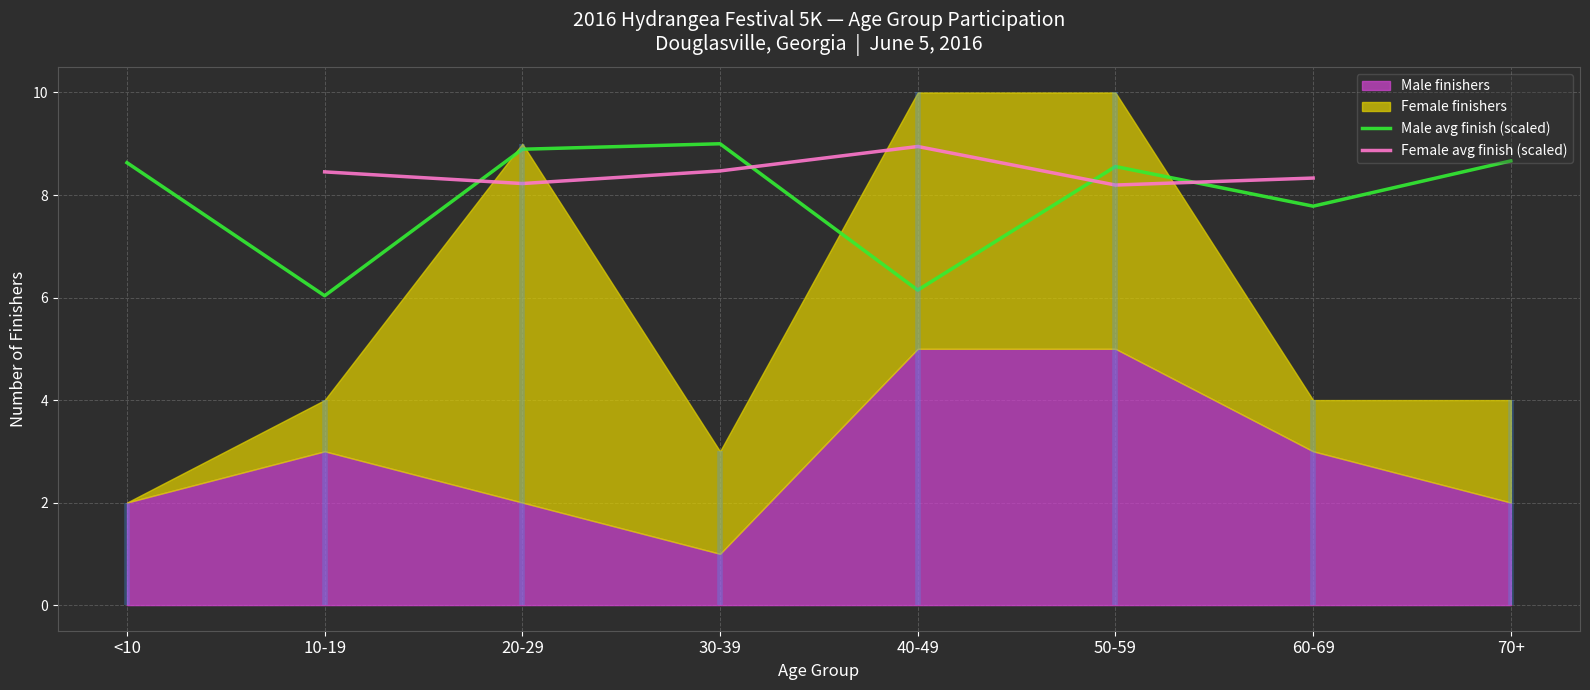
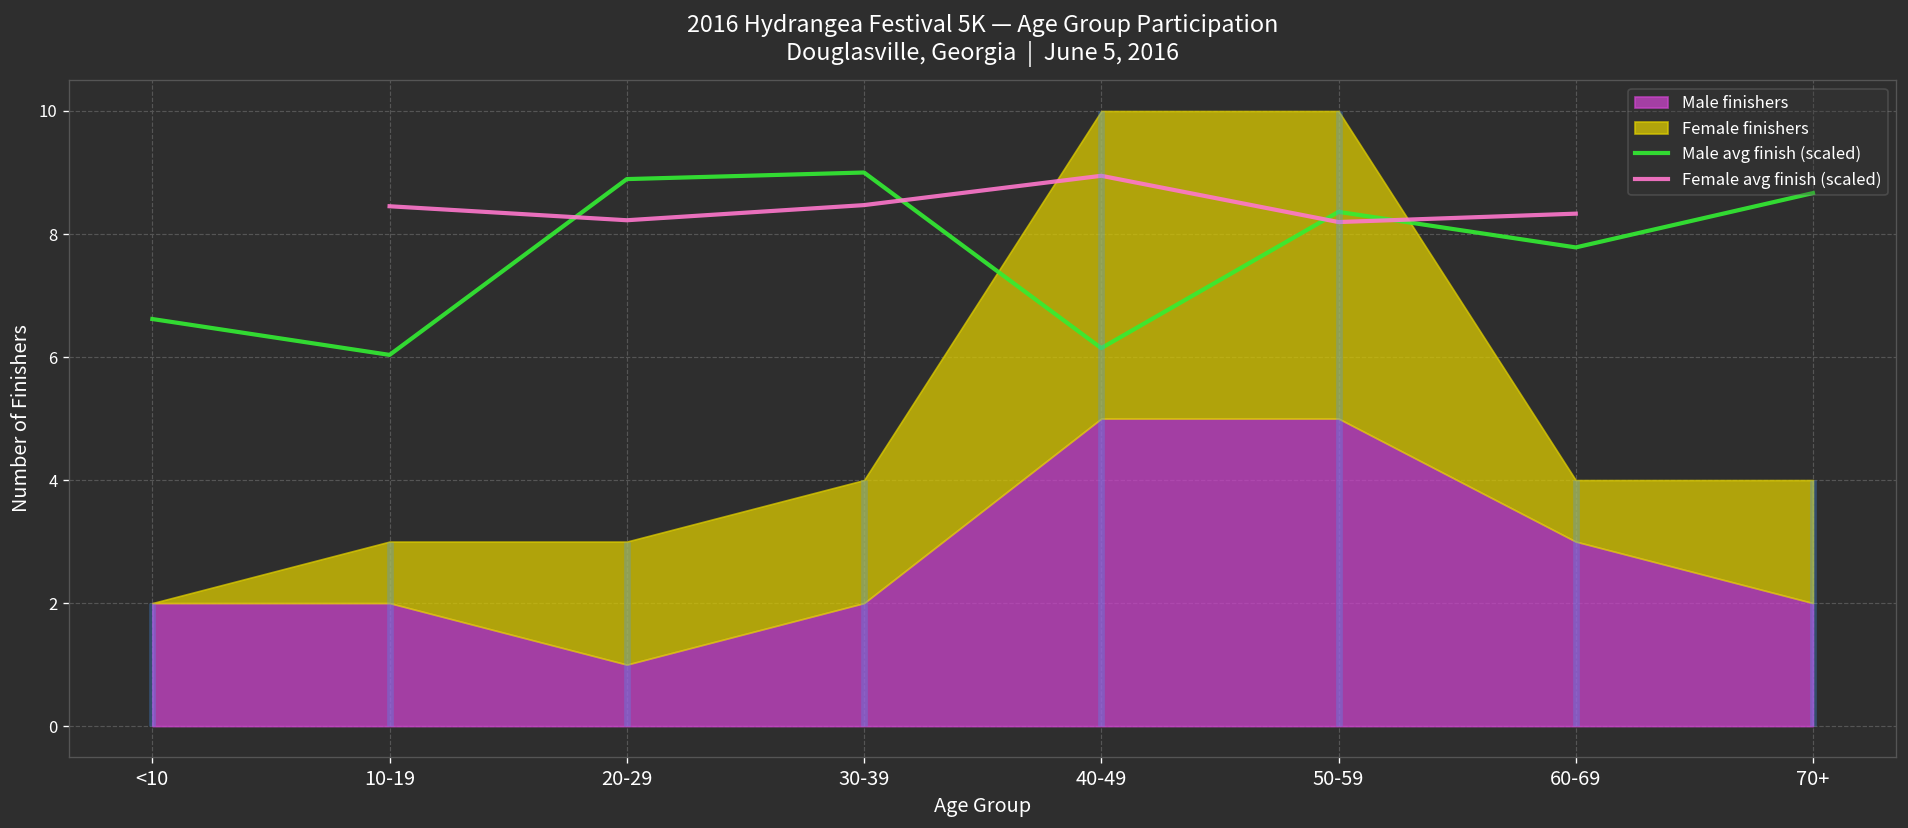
Male avg finish (scaled), <10: 8.6 -> 6.6
Male finishers, 10-19: 3 -> 2
Male finishers, 20-29: 2 -> 1
Female finishers, 20-29: 7 -> 2
Male finishers, 30-39: 1 -> 2
Male avg finish (scaled), 50-59: 8.6 -> 8.4
